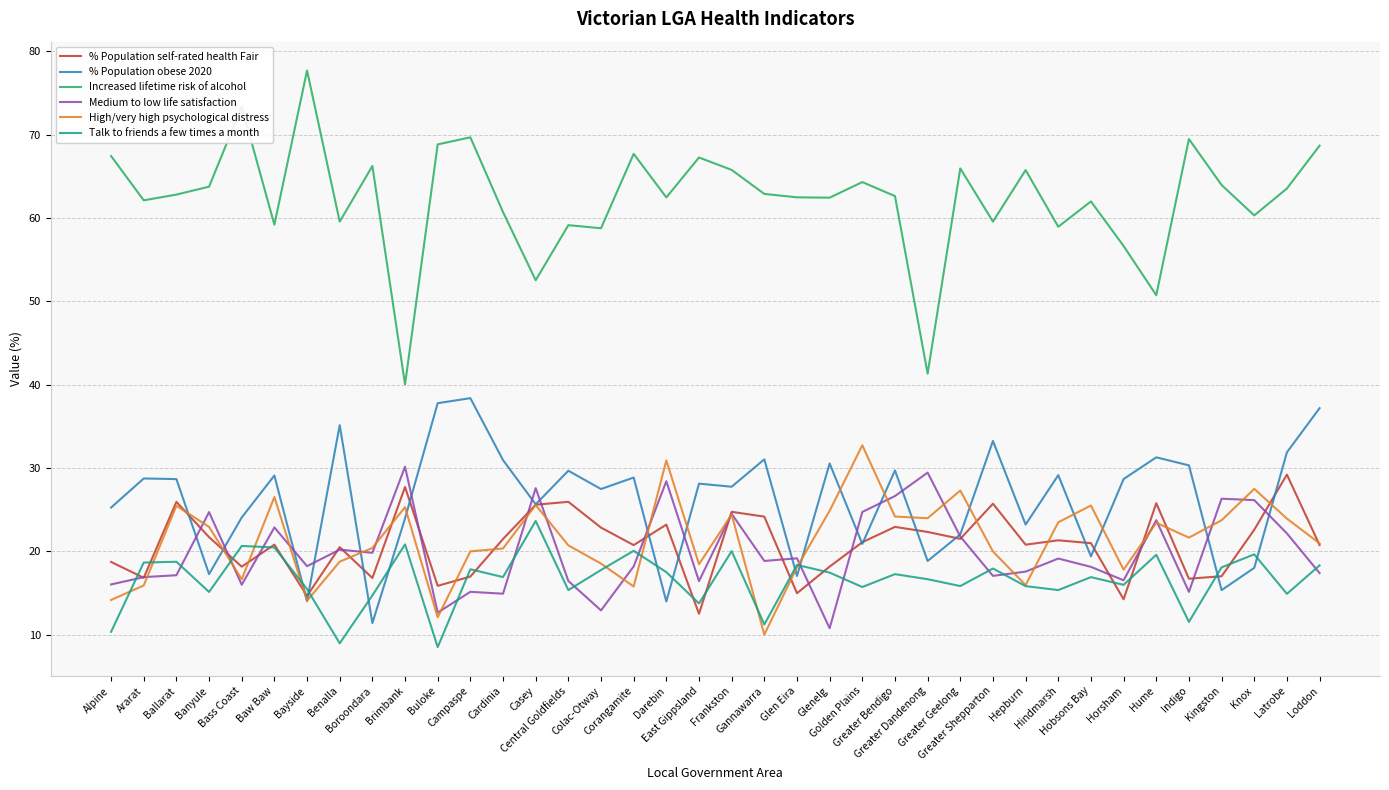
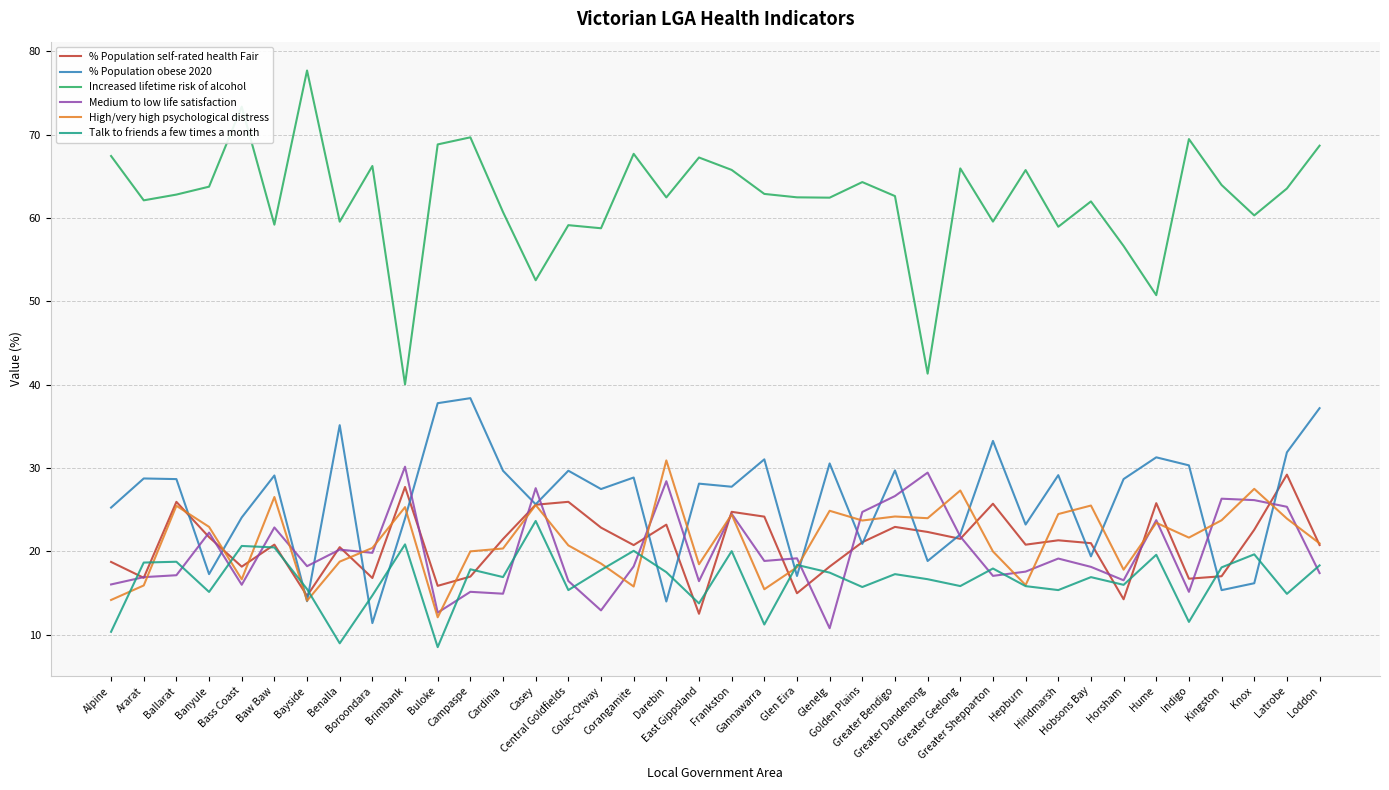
Medium to low life satisfaction, Banyule: 25 -> 22
% Population obese 2020, Cardinia: 31 -> 30
High/very high psychological distress, Gannawarra: 10 -> 15
High/very high psychological distress, Golden Plains: 33 -> 24
High/very high psychological distress, Hindmarsh: 23 -> 24
% Population obese 2020, Knox: 18 -> 16
Medium to low life satisfaction, Latrobe: 22 -> 25
